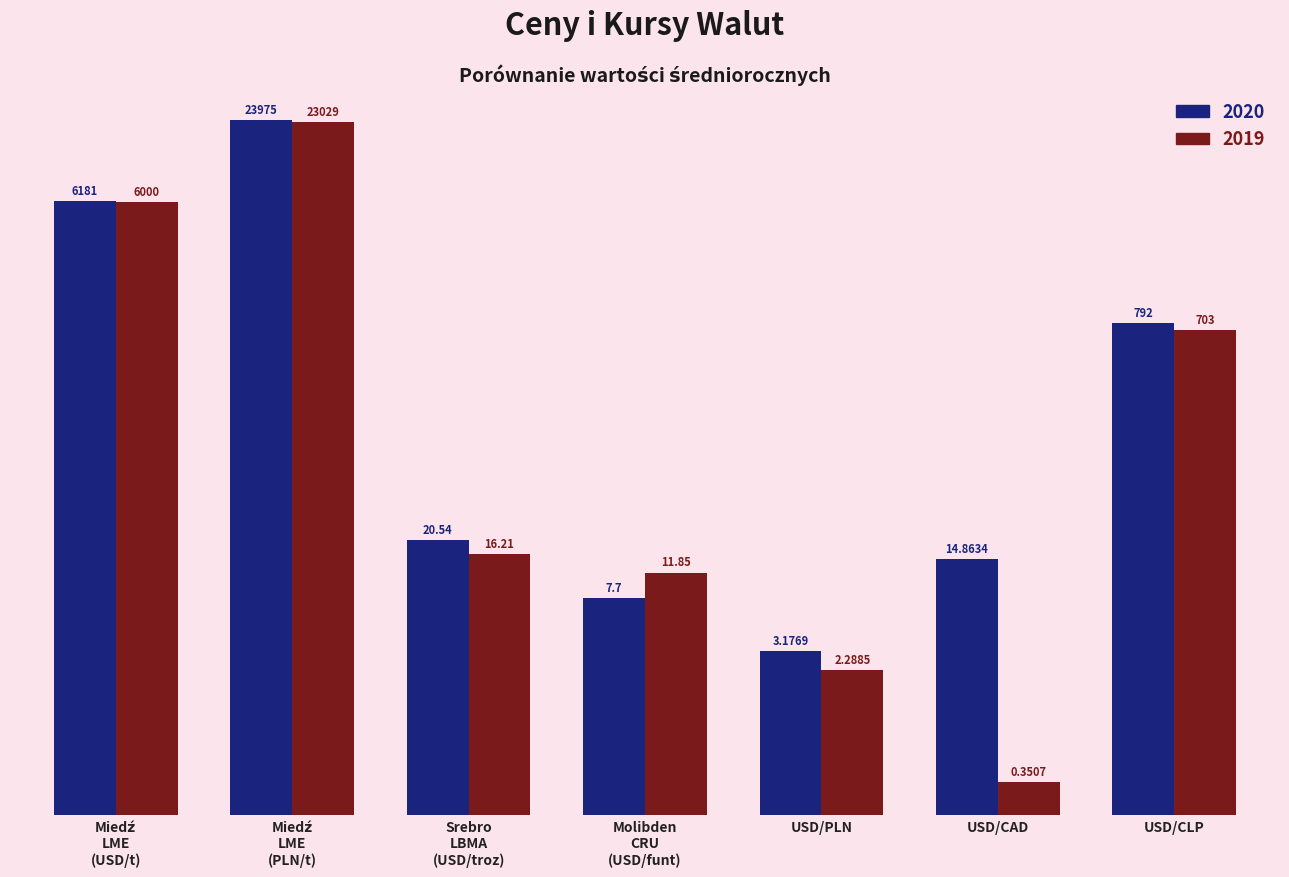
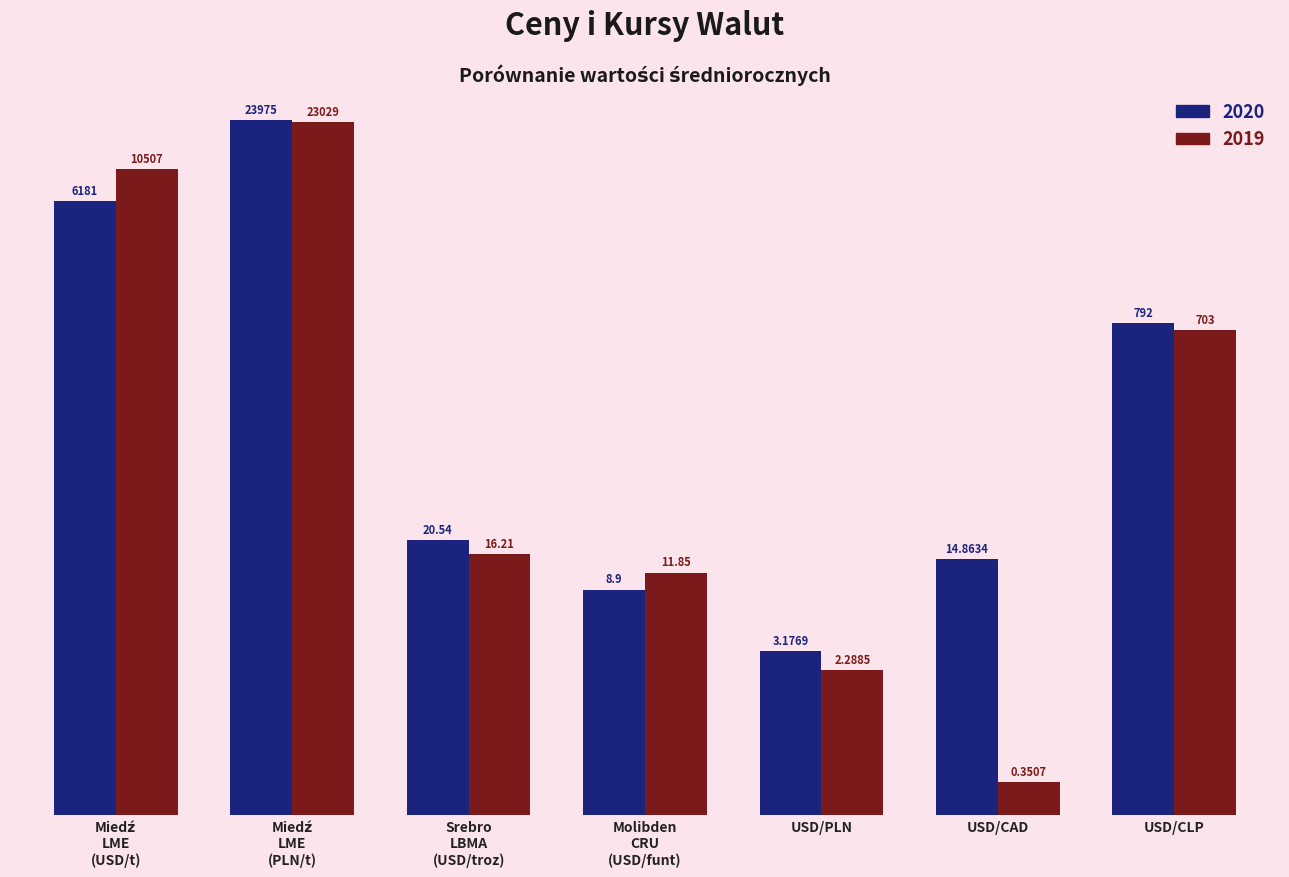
2019, Miedź LME (USD/t): 6000 -> 10507
2020, Molibden CRU (USD/funt): 7.7 -> 8.9
